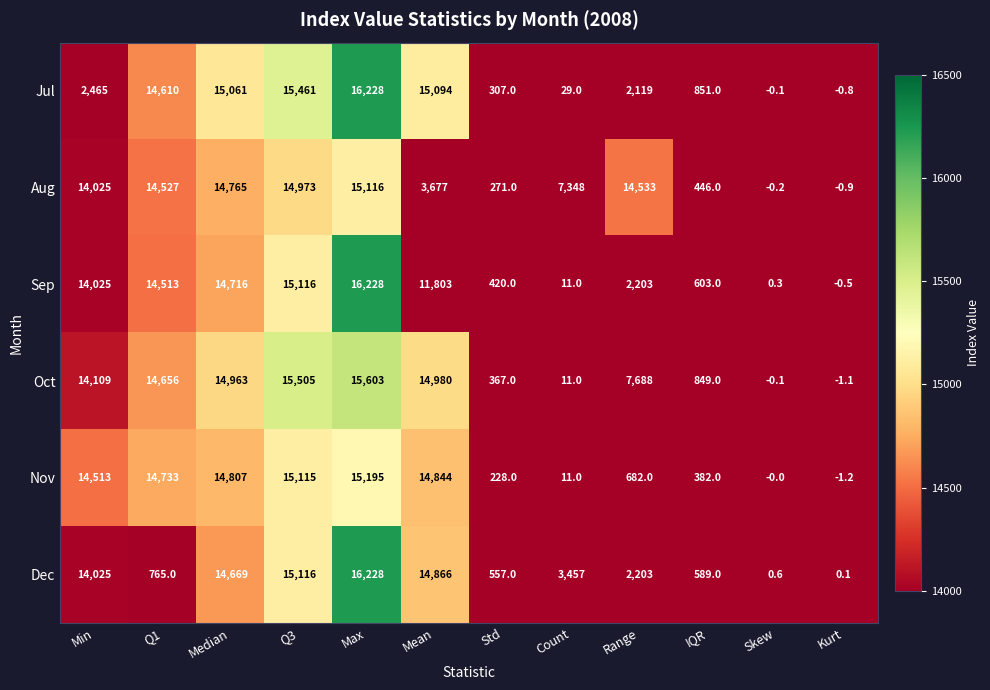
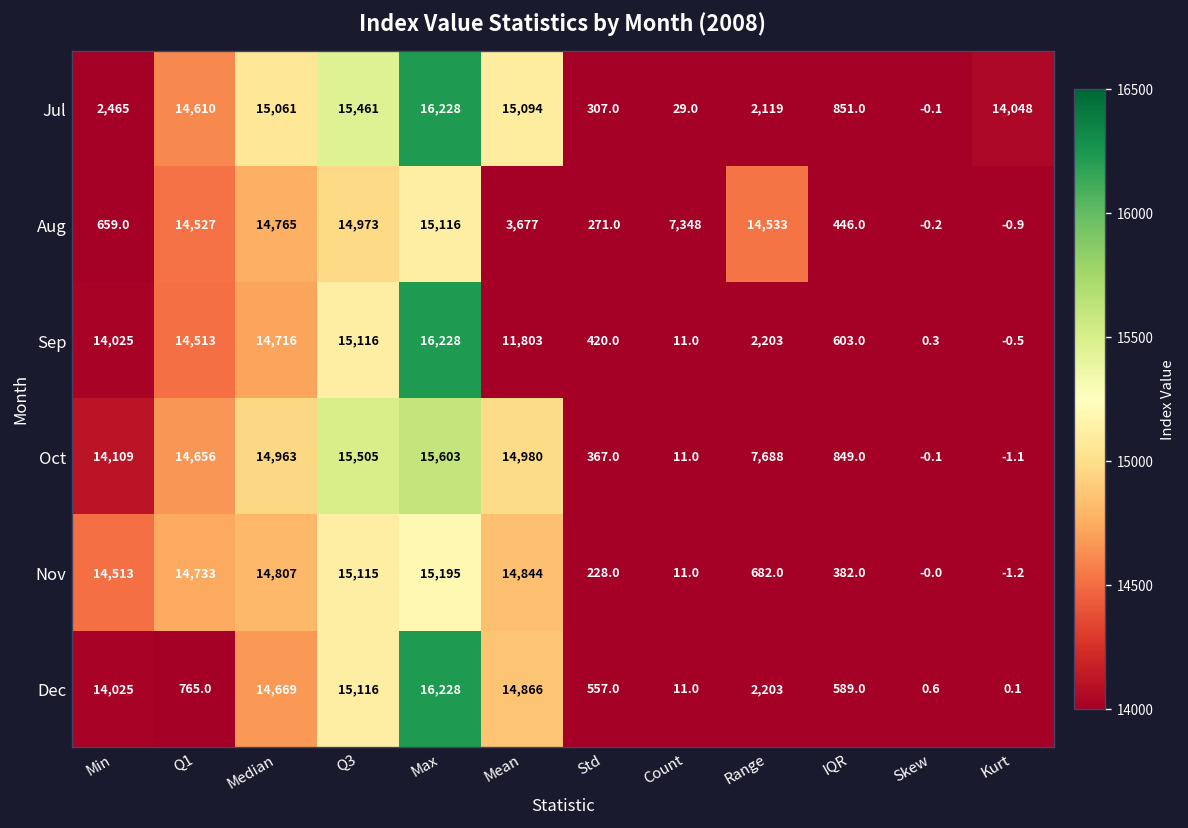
Jul, Kurt: -0.8 -> 14,048
Aug, Min: 14,025 -> 659.0
Dec, Count: 3,457 -> 11.0
